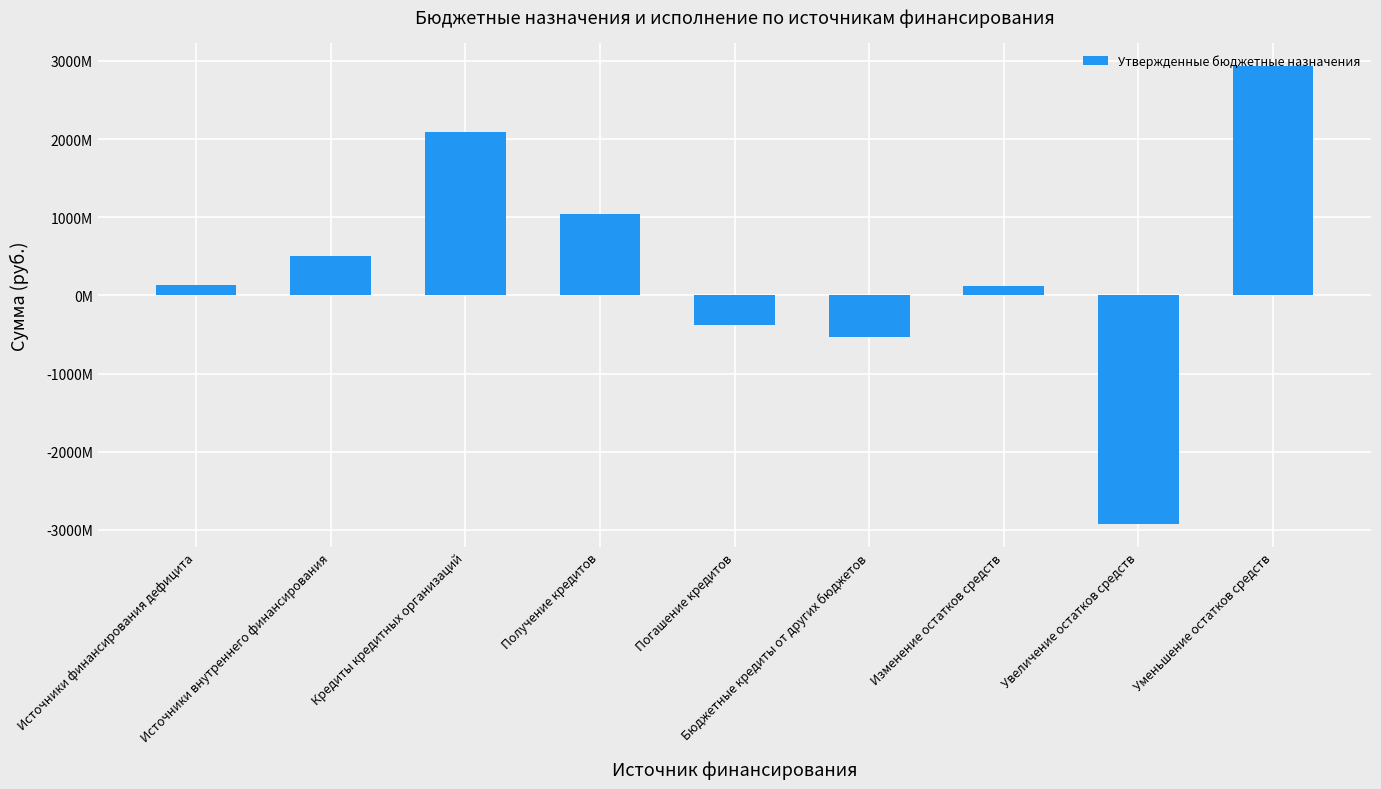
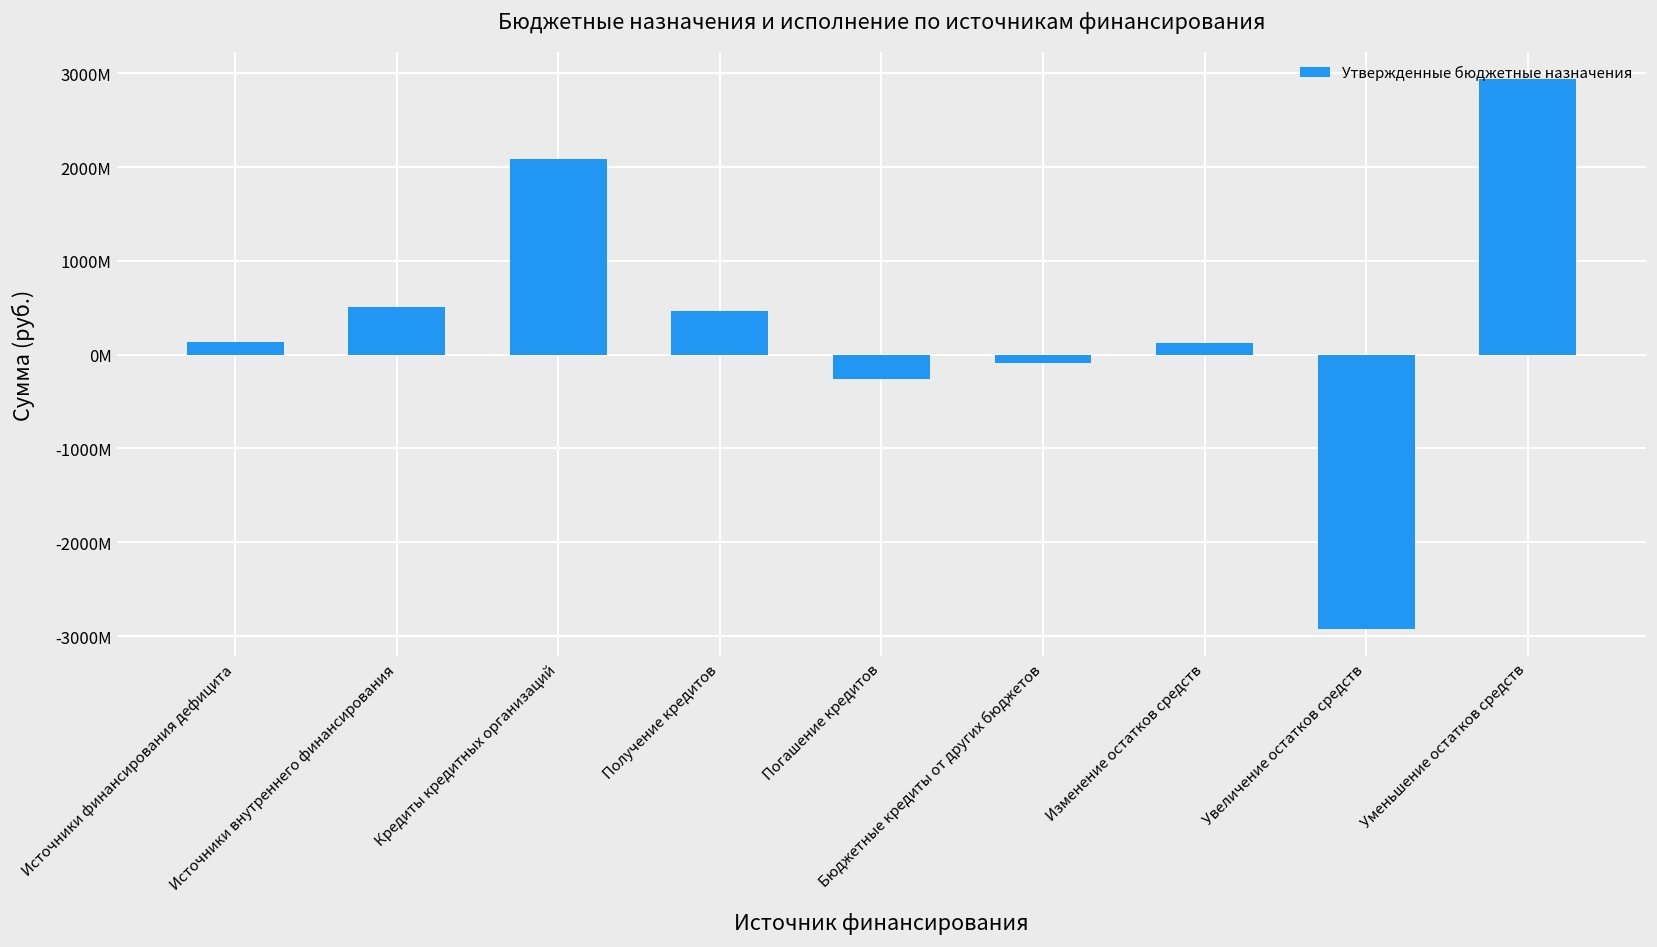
Получение кредитов: 1000000000 -> 500000000
Погашение кредитов: -400000000 -> -300000000
Бюджетные кредиты от других бюджетов: -500000000 -> -100000000
